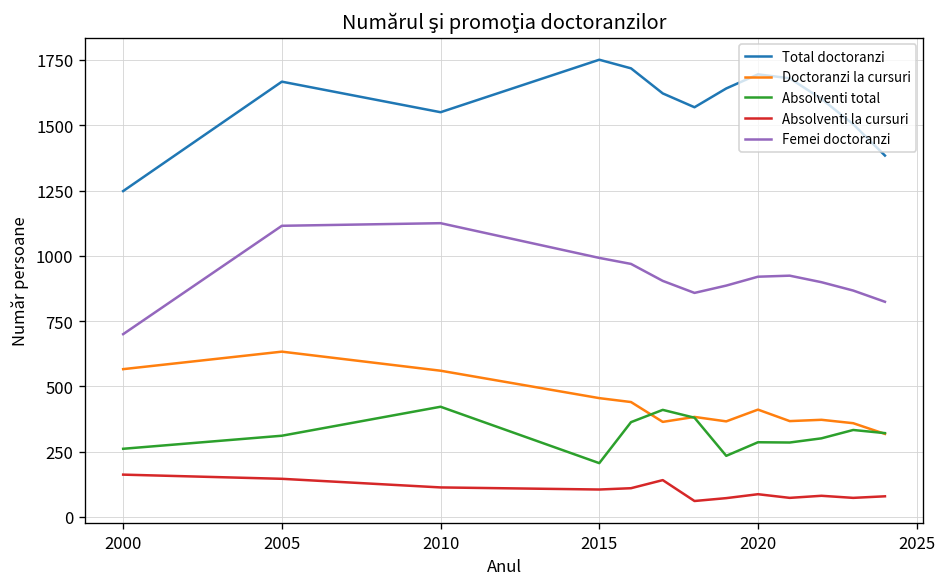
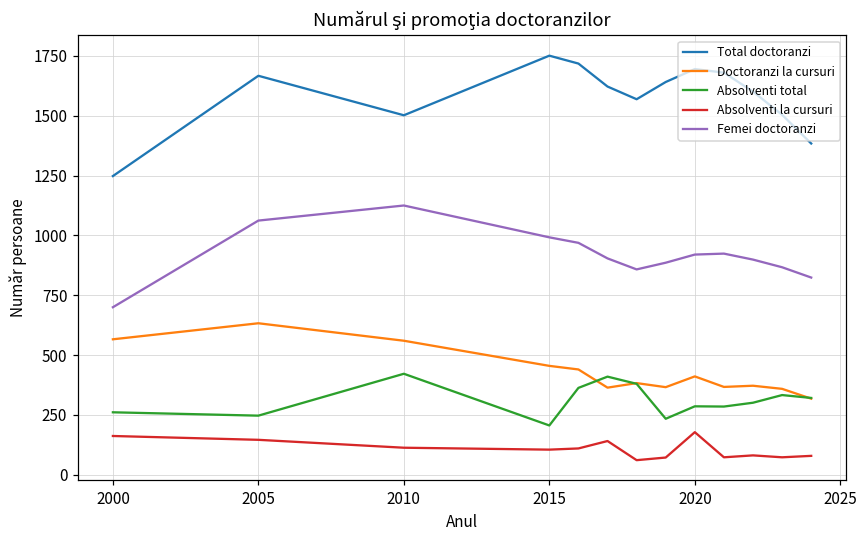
Absolventi total, 2005: 310 -> 250
Femei doctoranzi, 2005: 1120 -> 1060
Total doctoranzi, 2010: 1550 -> 1500
Absolventi la cursuri, 2020: 90 -> 180
